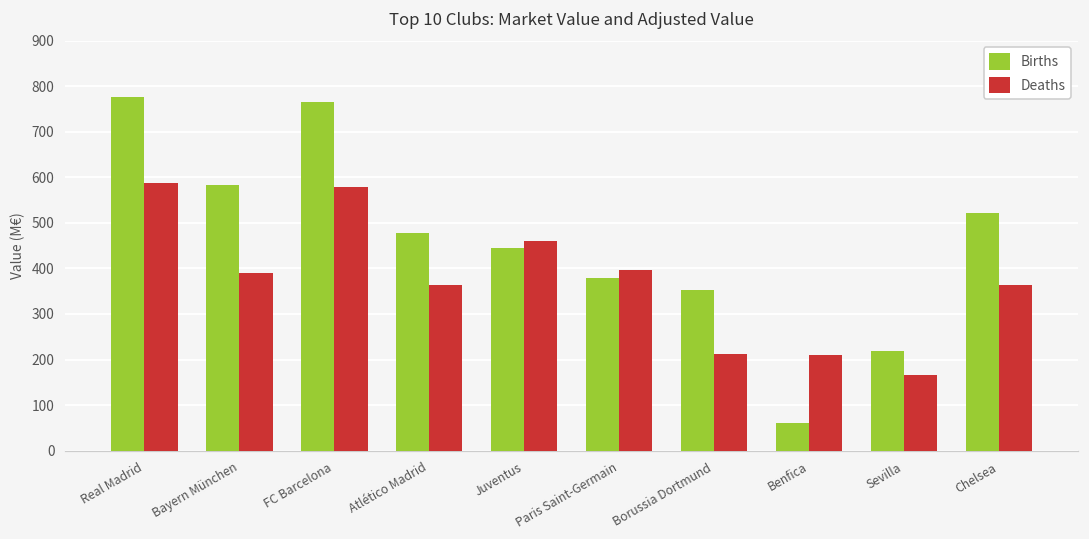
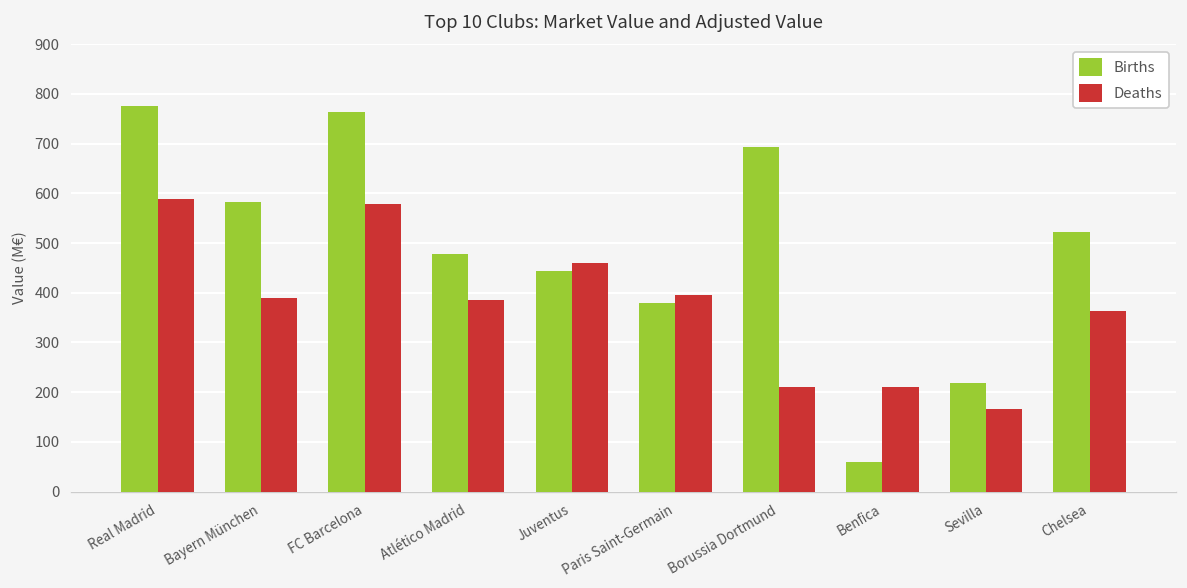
Deaths, Atlético Madrid: 360 -> 390
Births, Borussia Dortmund: 350 -> 690
